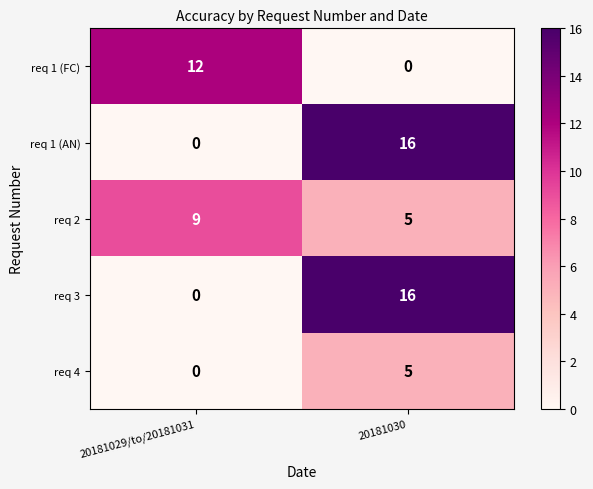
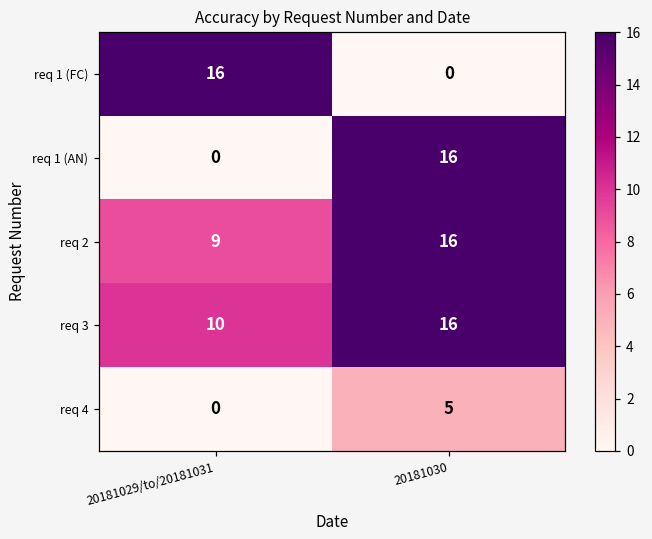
req 1 (FC), 20181029/to/20181031: 12 -> 16
req 2, 20181030: 5 -> 16
req 3, 20181029/to/20181031: 0 -> 10
